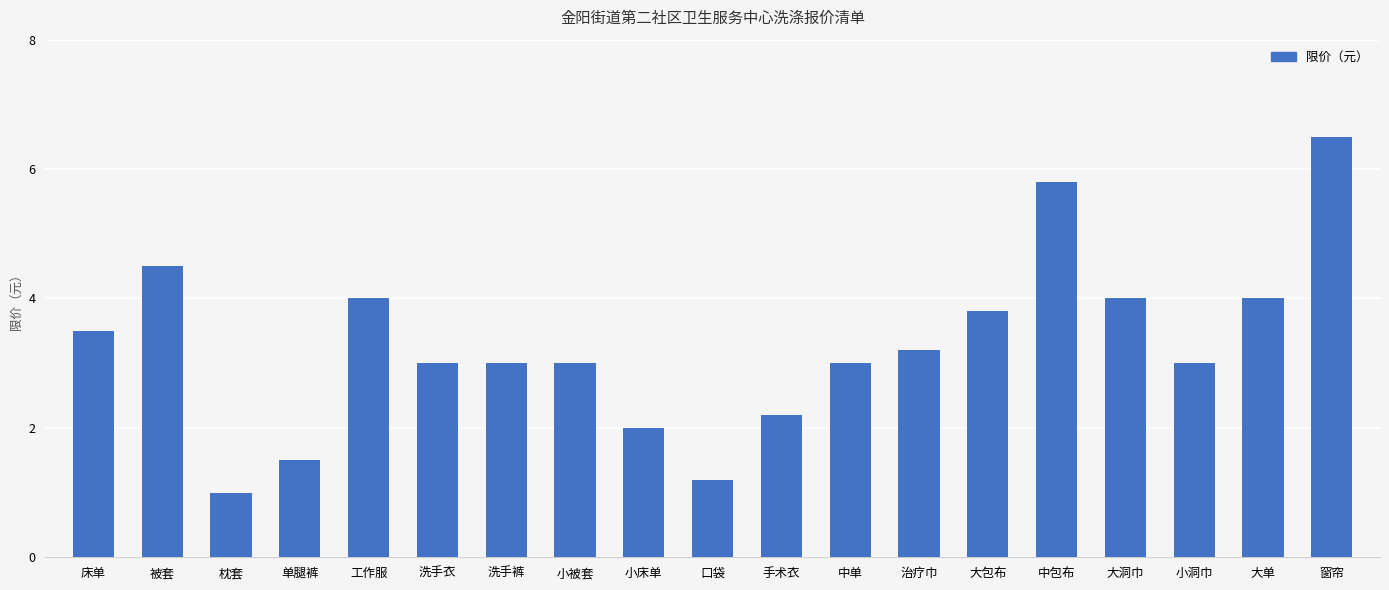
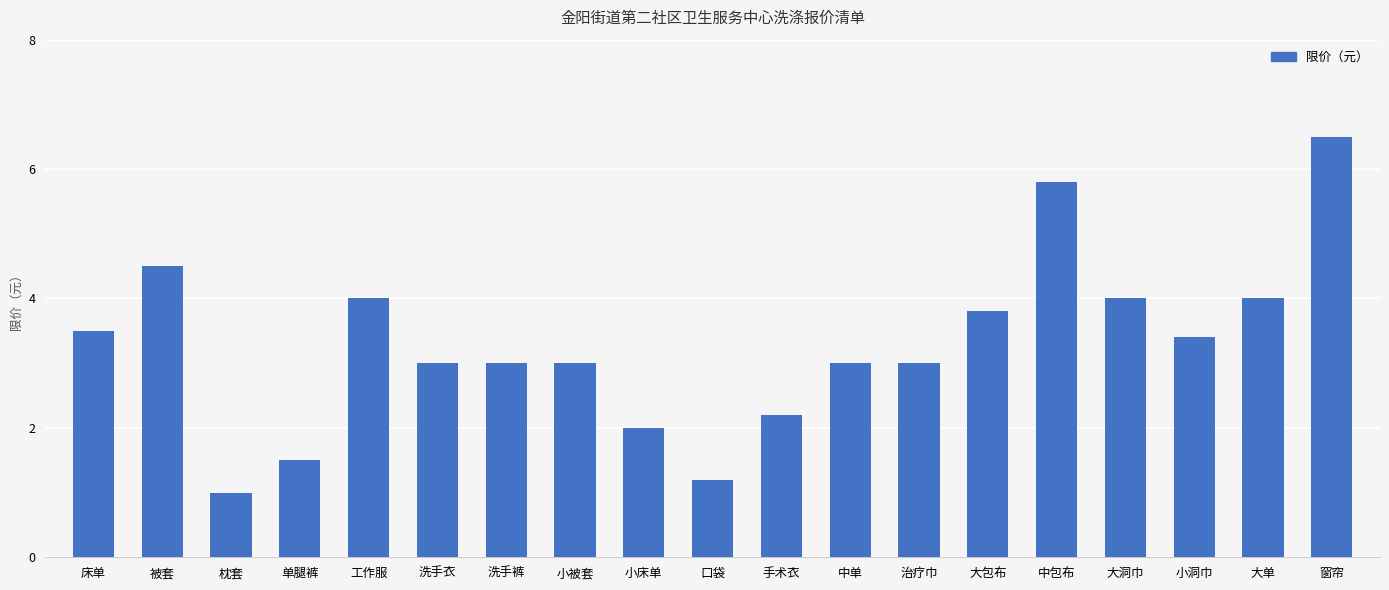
治疗巾: 3.2 -> 3.0
小洞巾: 3.0 -> 3.4
